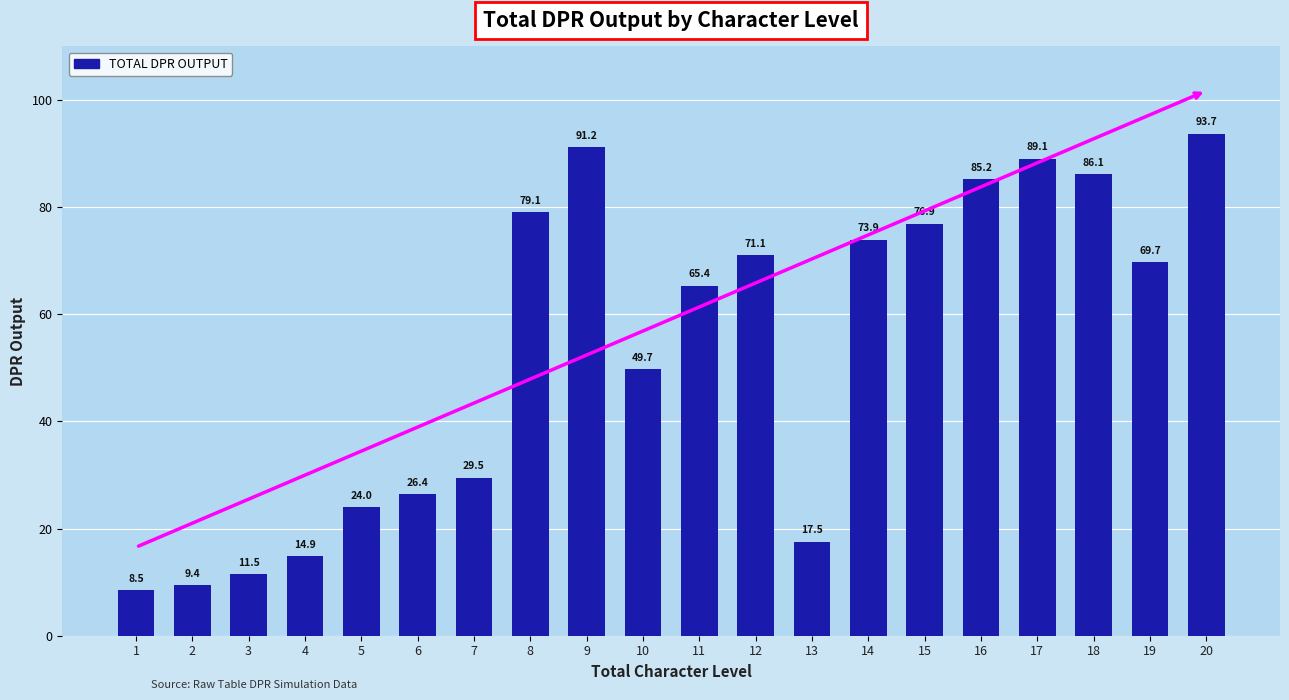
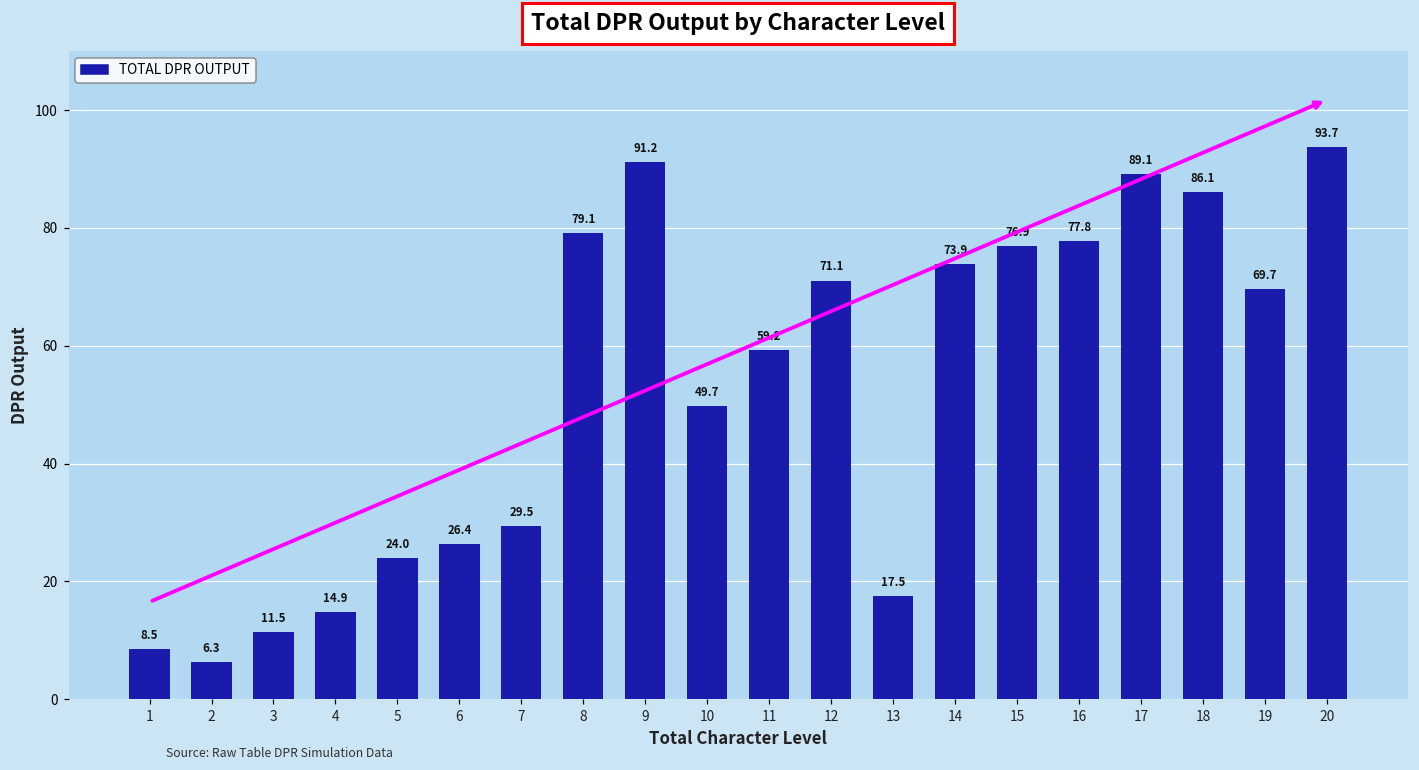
2: 9.4 -> 6.3
11: 65.4 -> 59.2
16: 85.2 -> 77.8
